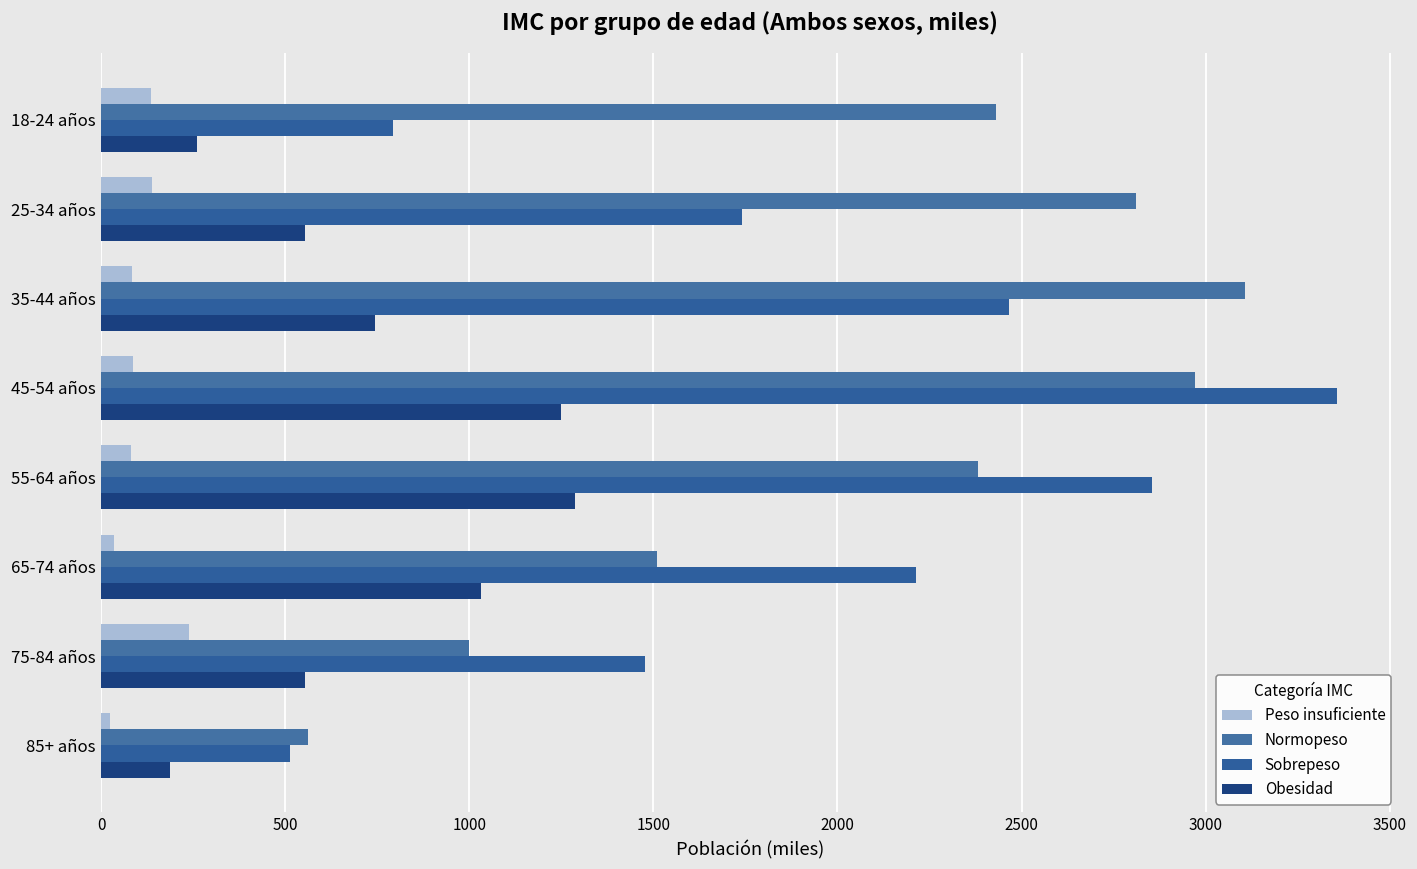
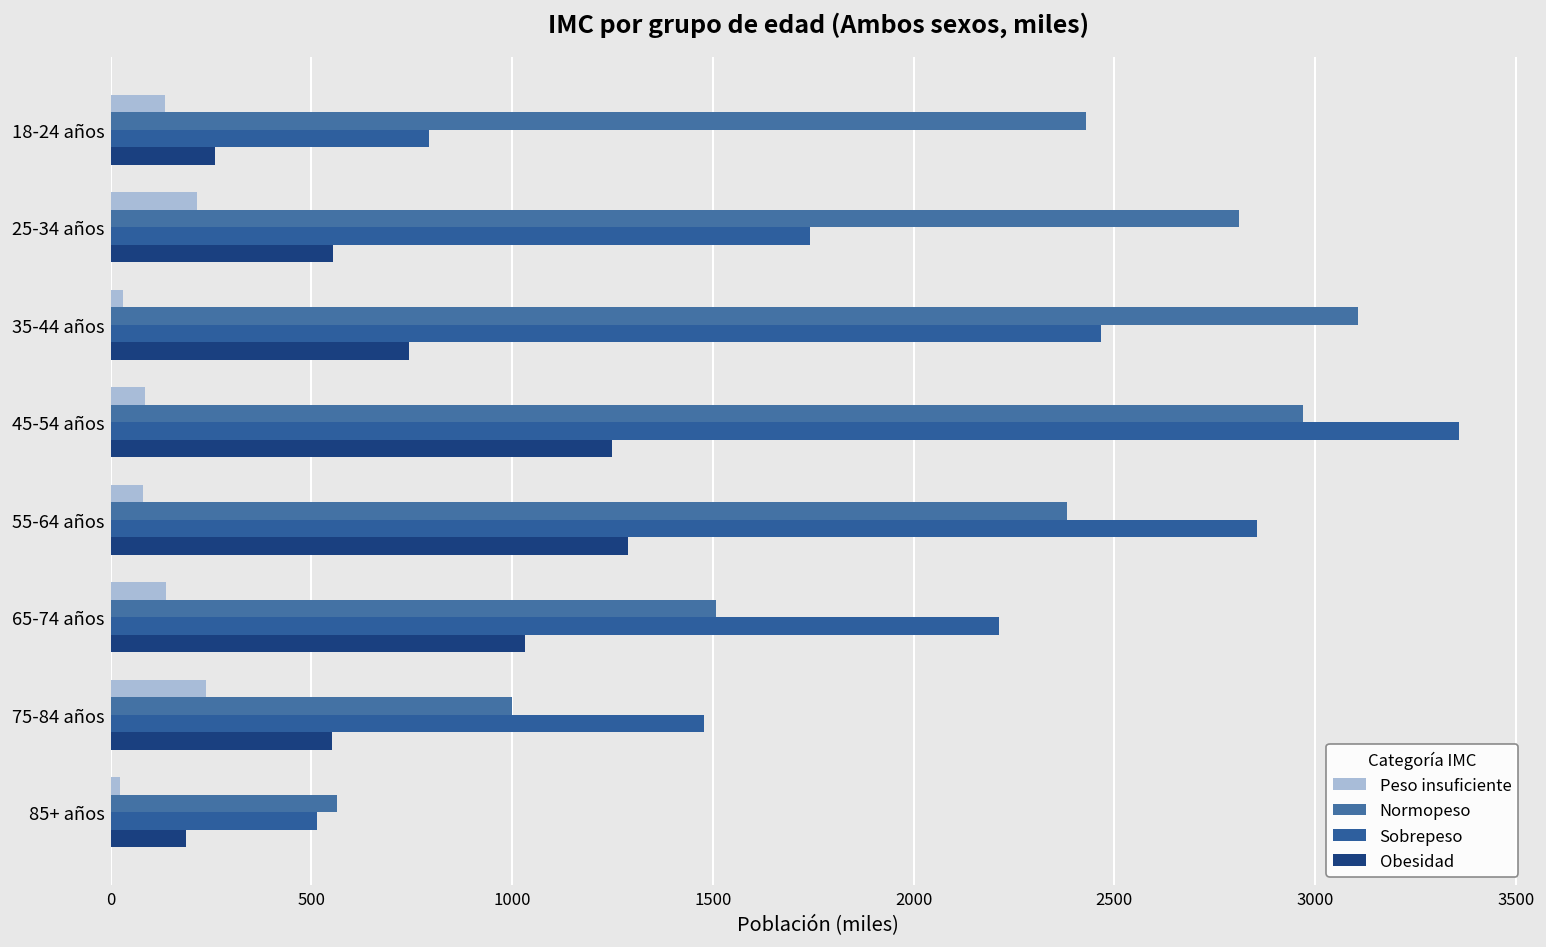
Peso insuficiente, 25-34 años: 140 -> 220
Peso insuficiente, 35-44 años: 80 -> 30
Peso insuficiente, 65-74 años: 30 -> 140
